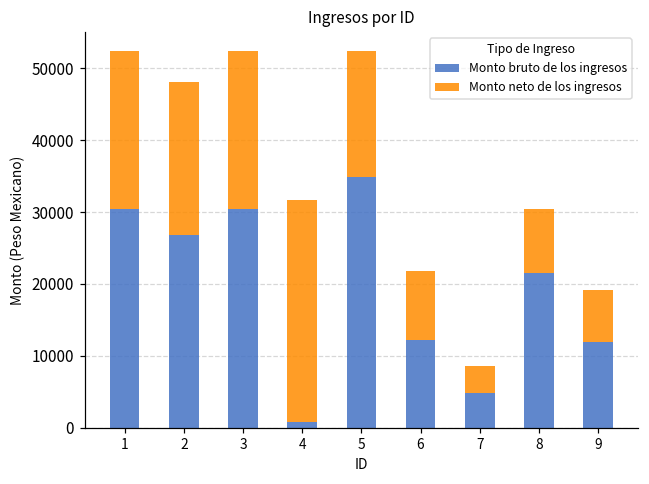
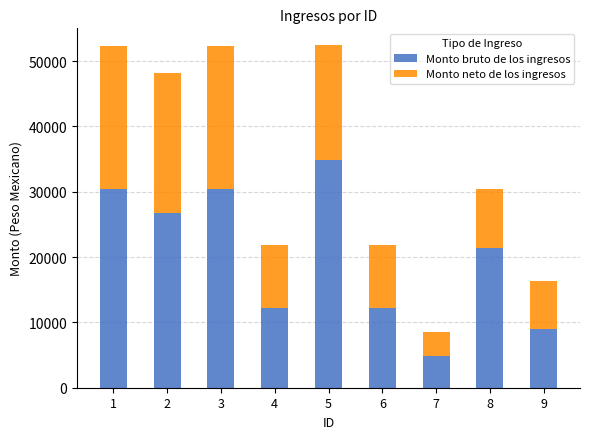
Monto bruto de los ingresos, 4: 1000 -> 12000
Monto neto de los ingresos, 4: 31000 -> 10000
Monto bruto de los ingresos, 9: 12000 -> 9000
